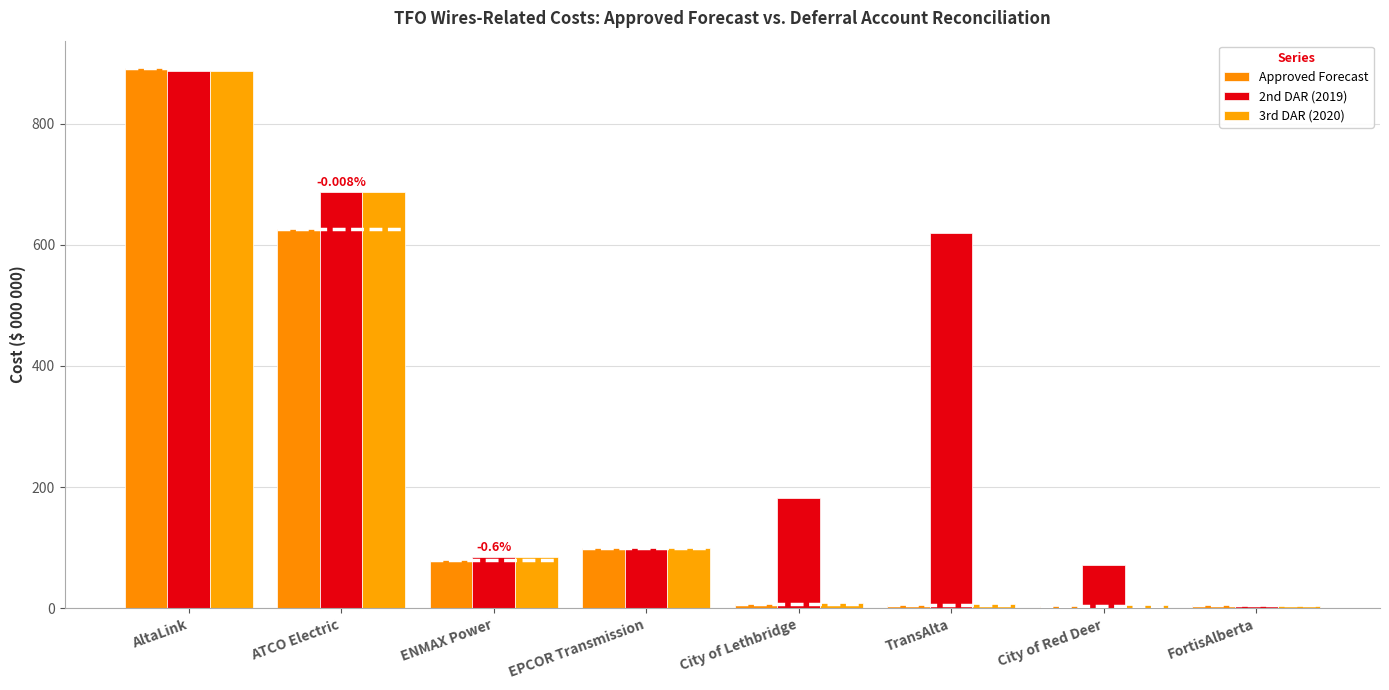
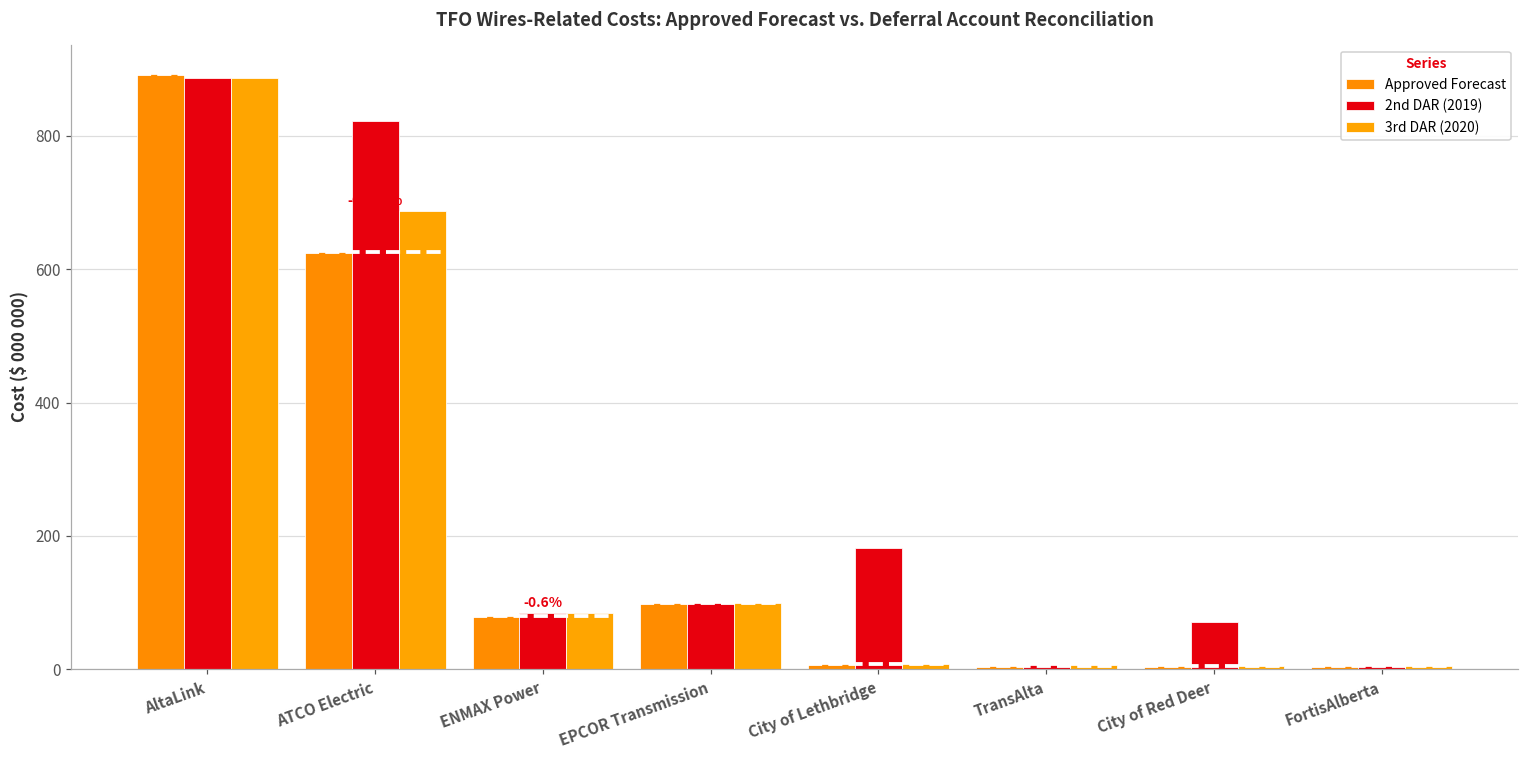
2nd DAR (2019), ATCO Electric: 690 -> 820
2nd DAR (2019), TransAlta: 620 -> 10
